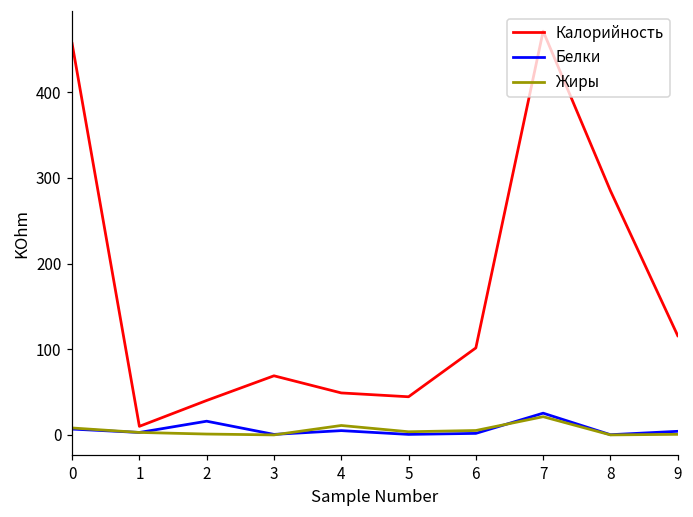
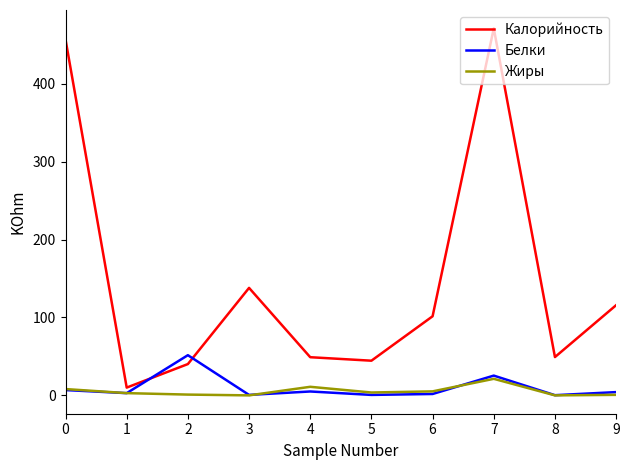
Белки, 2: 20 -> 50
Калорийность, 3: 70 -> 140
Калорийность, 8: 280 -> 50
